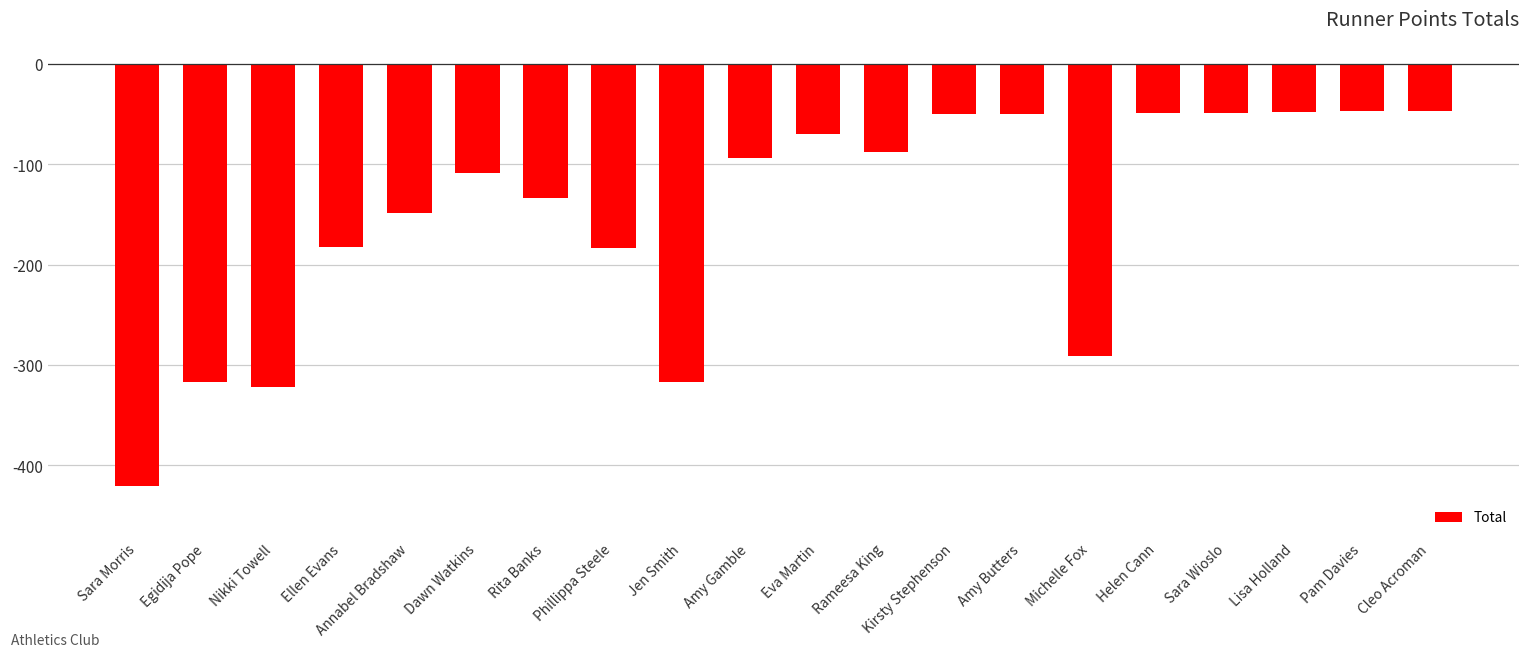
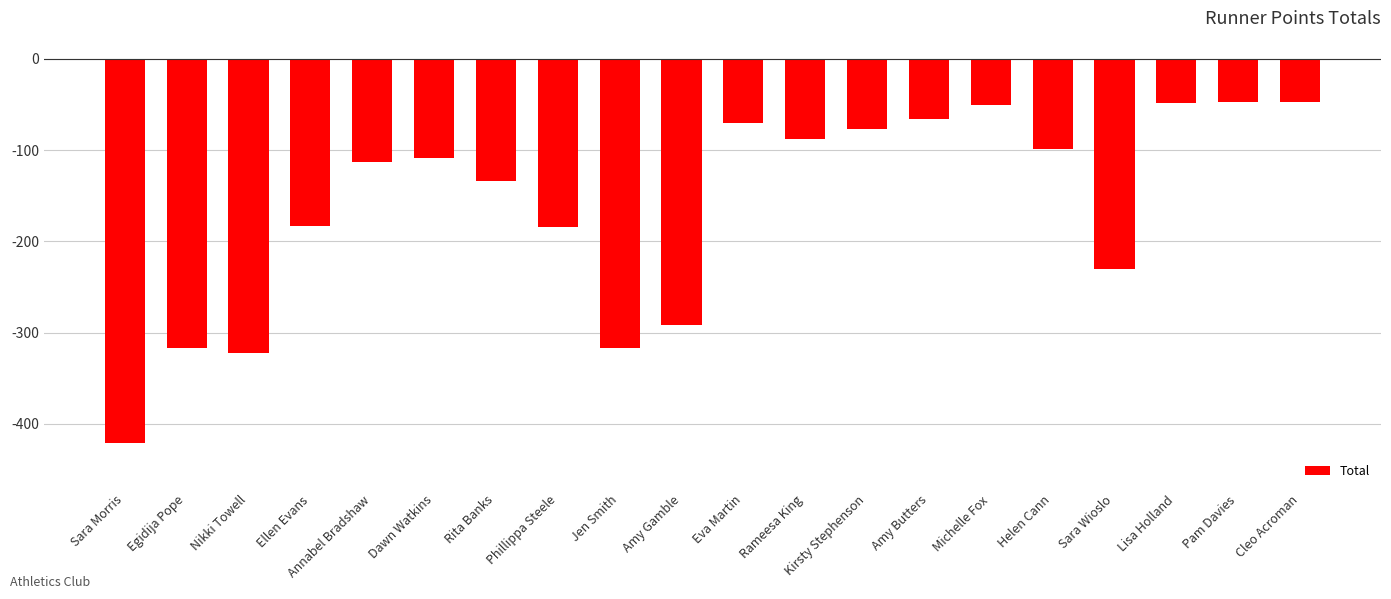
Annabel Bradshaw: -150 -> -110
Amy Gamble: -90 -> -290
Kirsty Stephenson: -50 -> -80
Amy Butters: -50 -> -70
Michelle Fox: -290 -> -50
Helen Cann: -50 -> -100
Sara Wioslo: -50 -> -230
